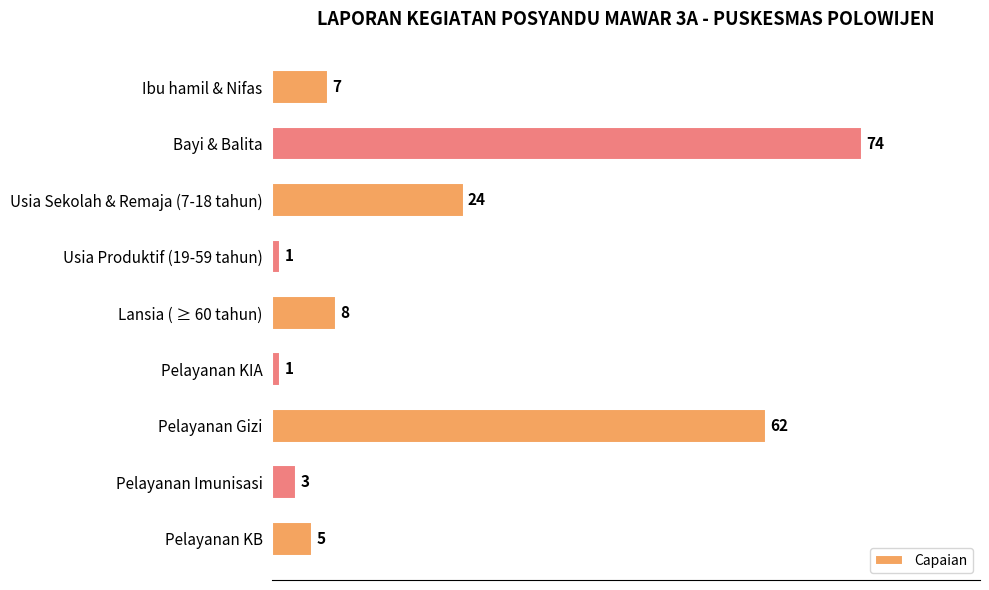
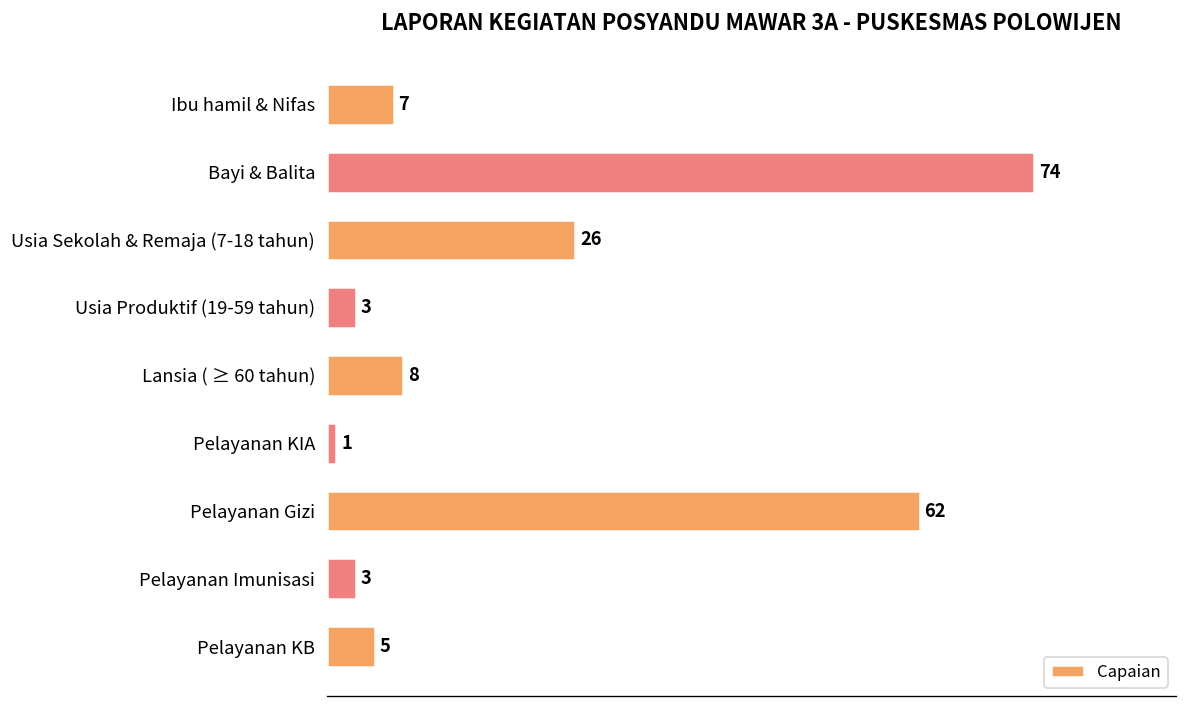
Usia Sekolah & Remaja (7-18 tahun): 24 -> 26
Usia Produktif (19-59 tahun): 1 -> 3
